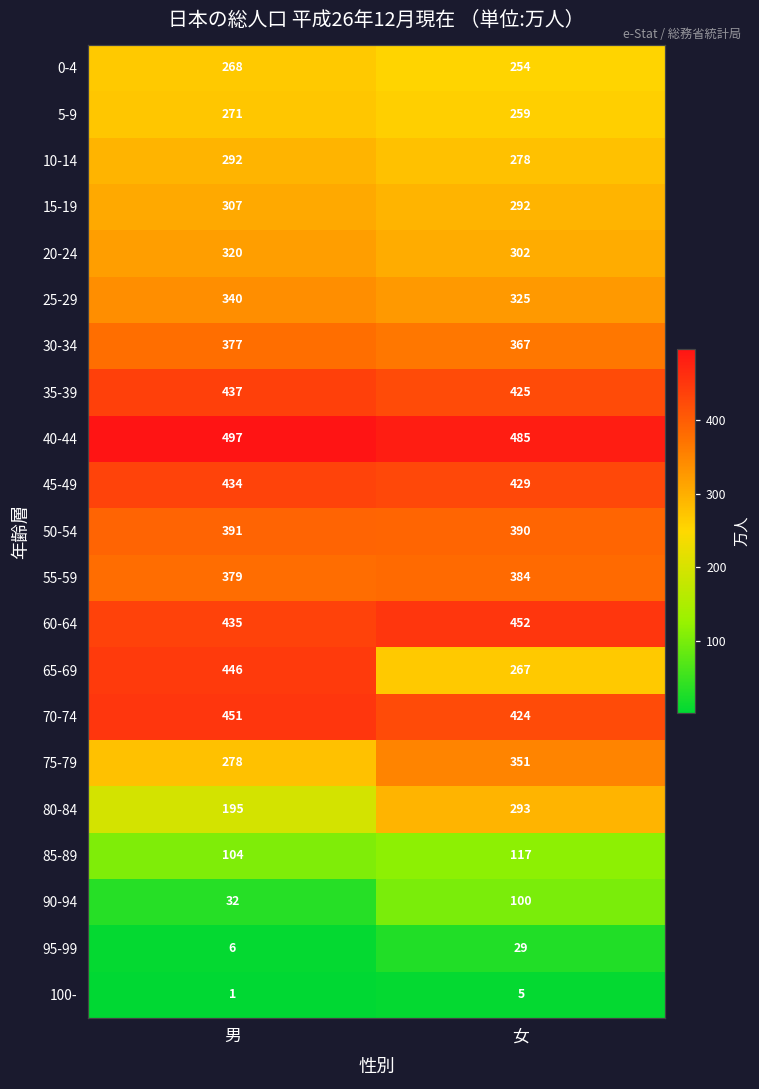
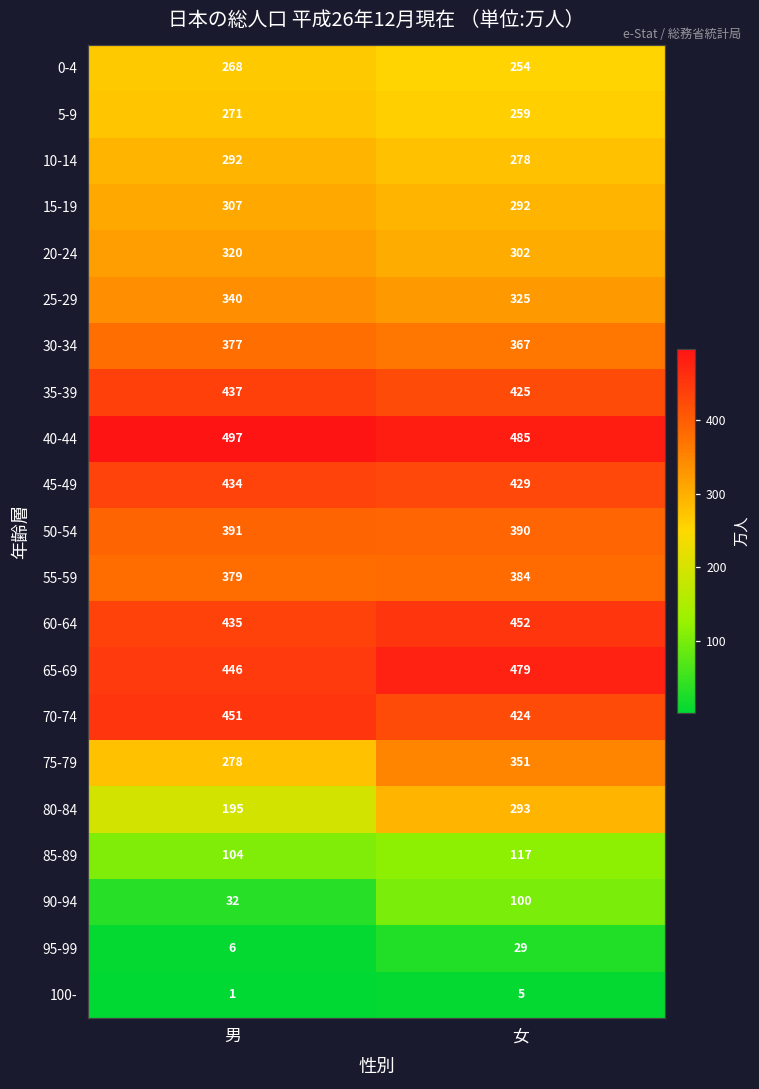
65-69, 女: 267 -> 479
